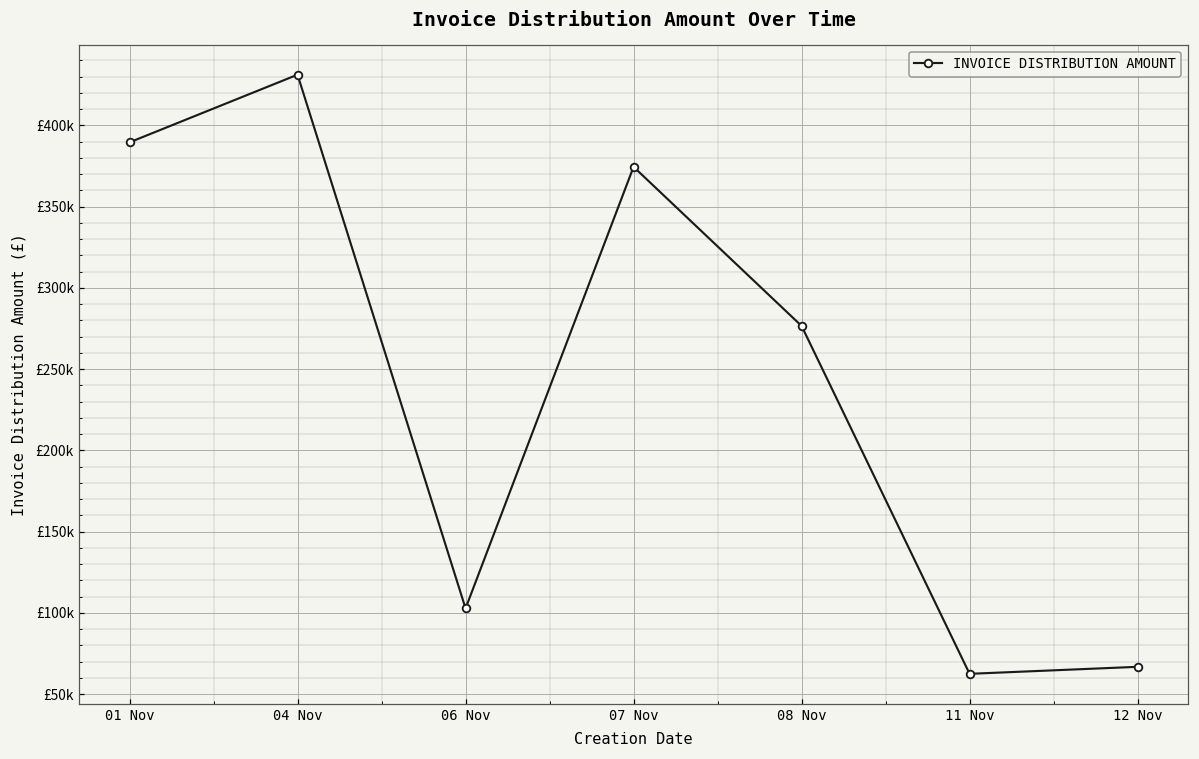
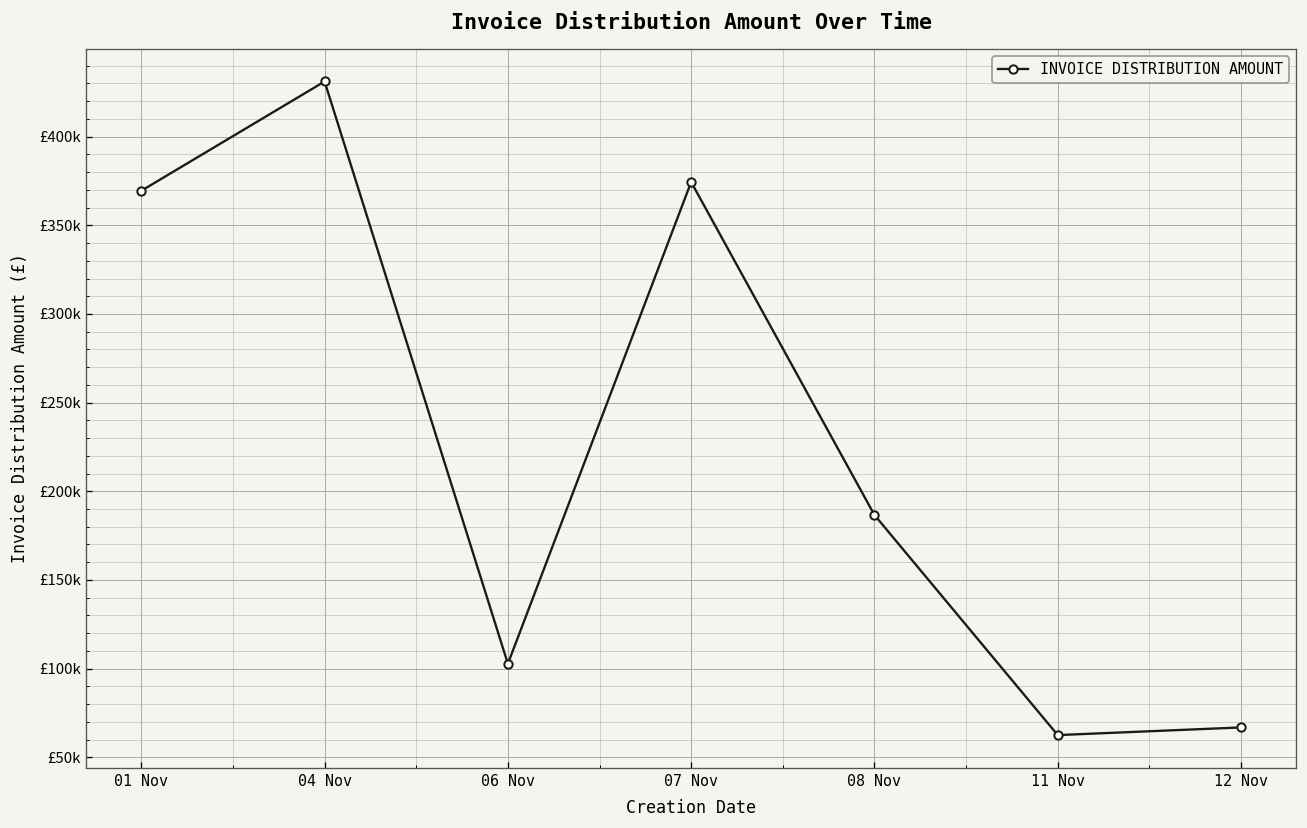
01 Nov: £390000 -> £370000
08 Nov: £277000 -> £187000
